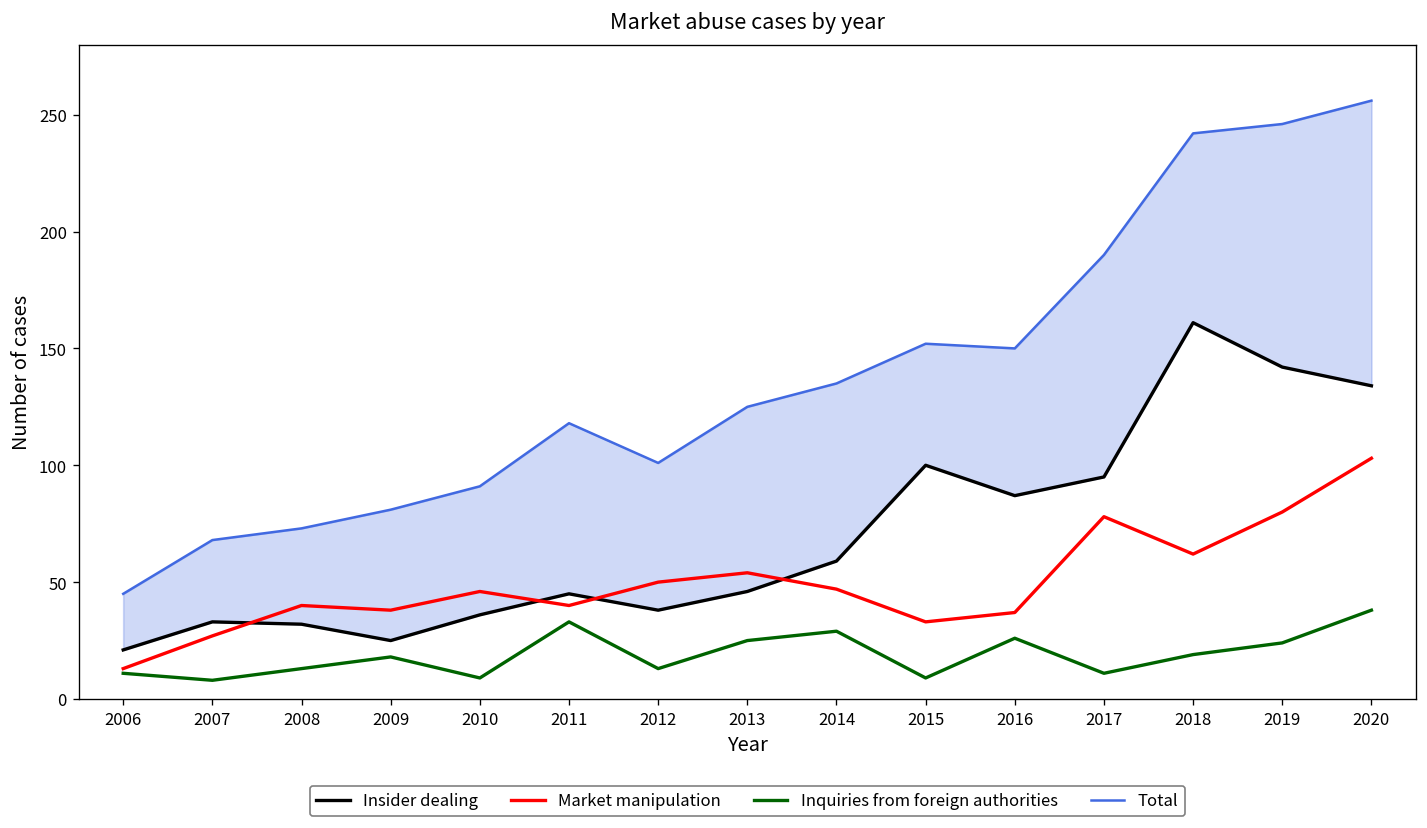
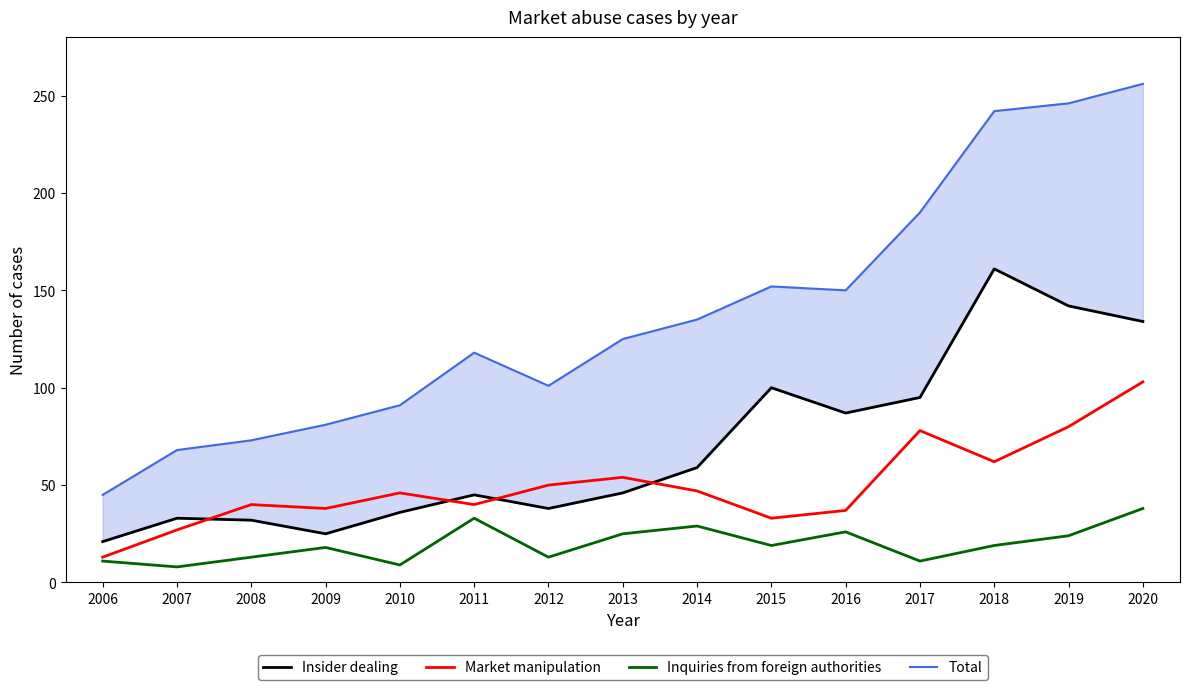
Inquiries from foreign authorities, 2015: 9 -> 19
